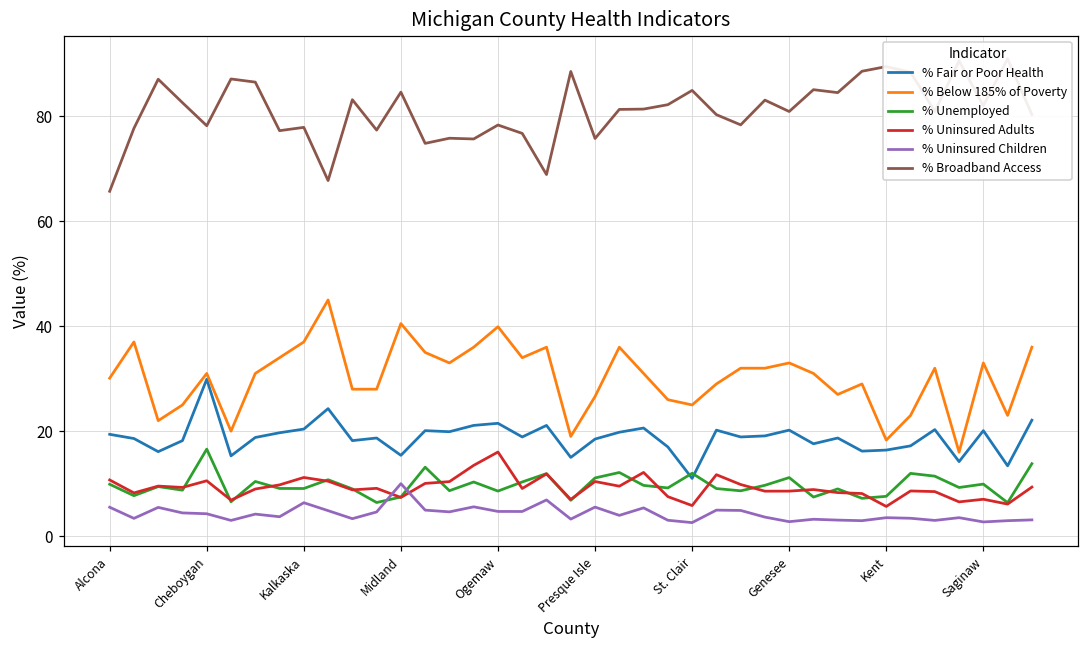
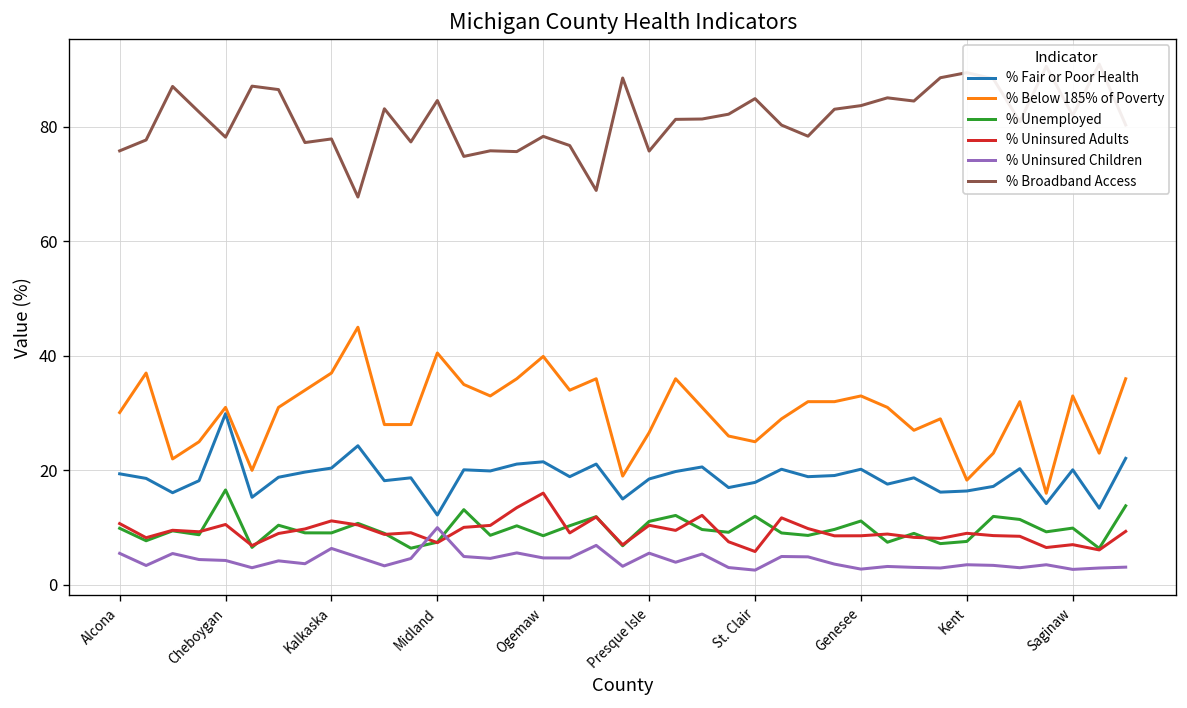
% Broadband Access, Alcona: 66 -> 76
% Fair or Poor Health, Midland: 15 -> 12
% Fair or Poor Health, St. Clair: 11 -> 18
% Broadband Access, Genesee: 81 -> 84
% Uninsured Adults, Kent: 6 -> 9
